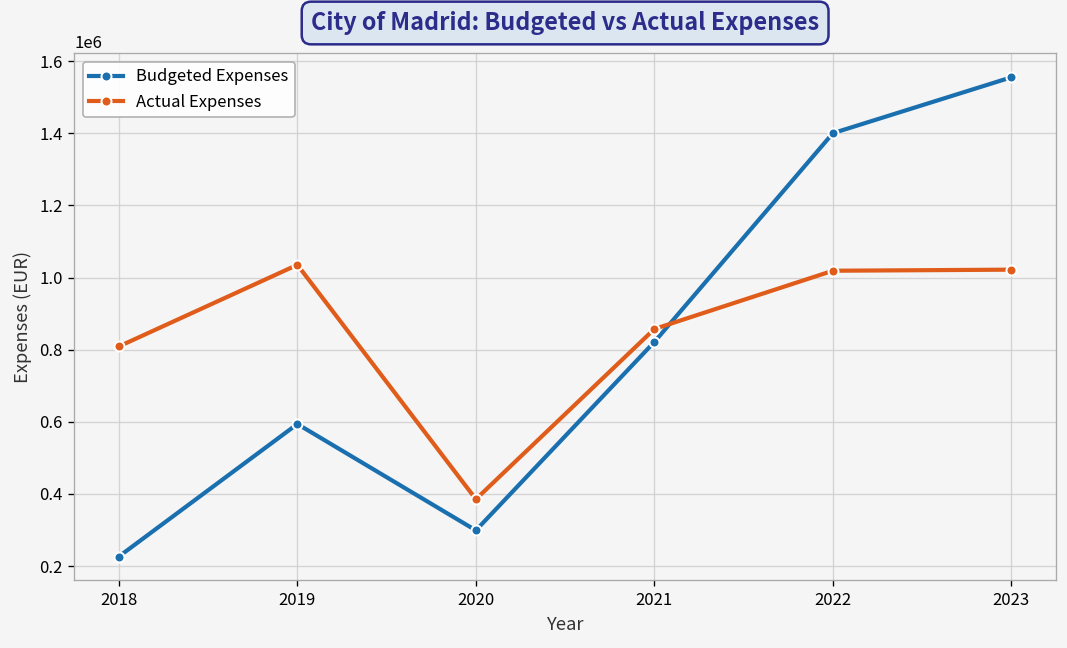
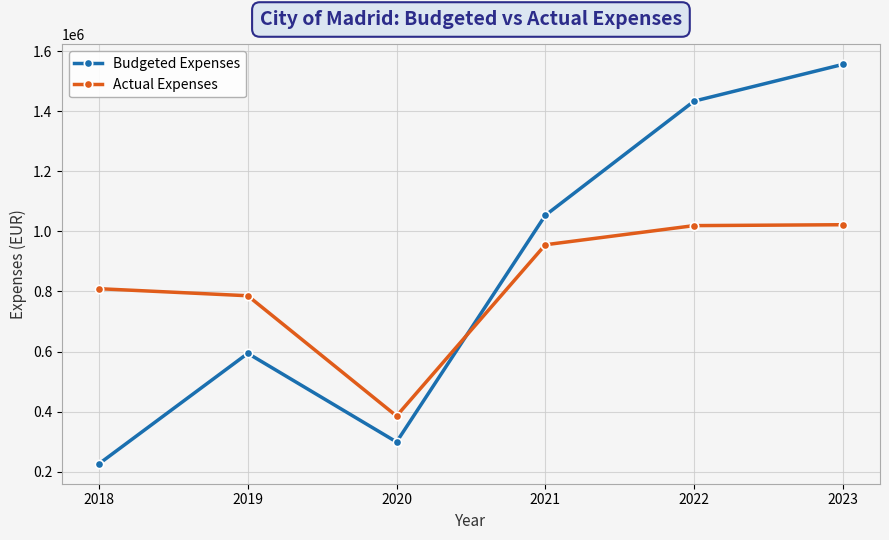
Actual Expenses, 2019: 1040000 -> 790000
Budgeted Expenses, 2021: 820000 -> 1050000
Actual Expenses, 2021: 860000 -> 960000
Budgeted Expenses, 2022: 1400000 -> 1430000
